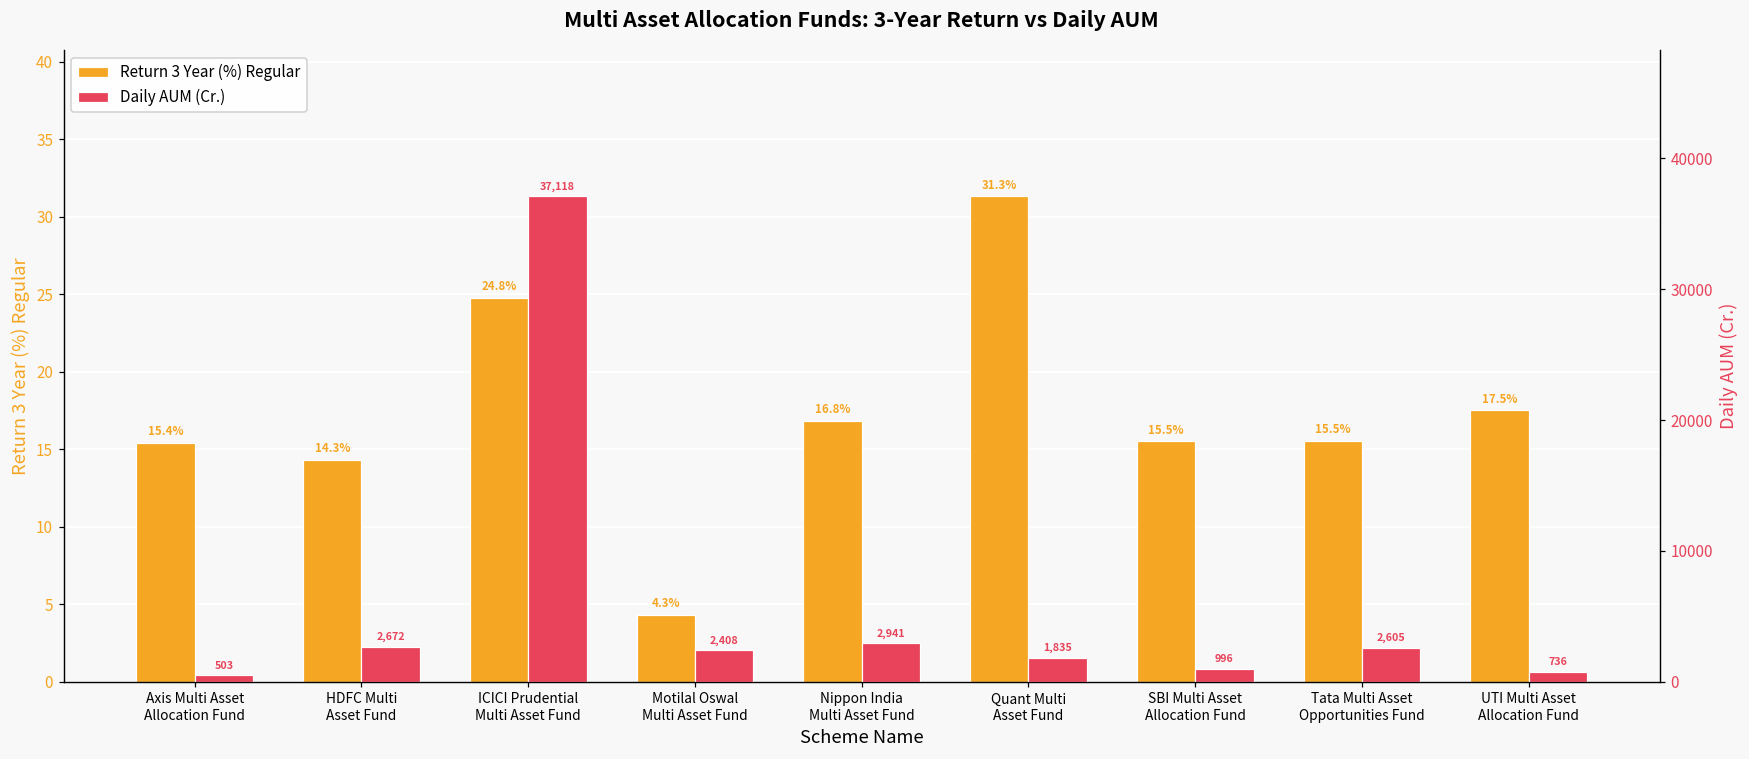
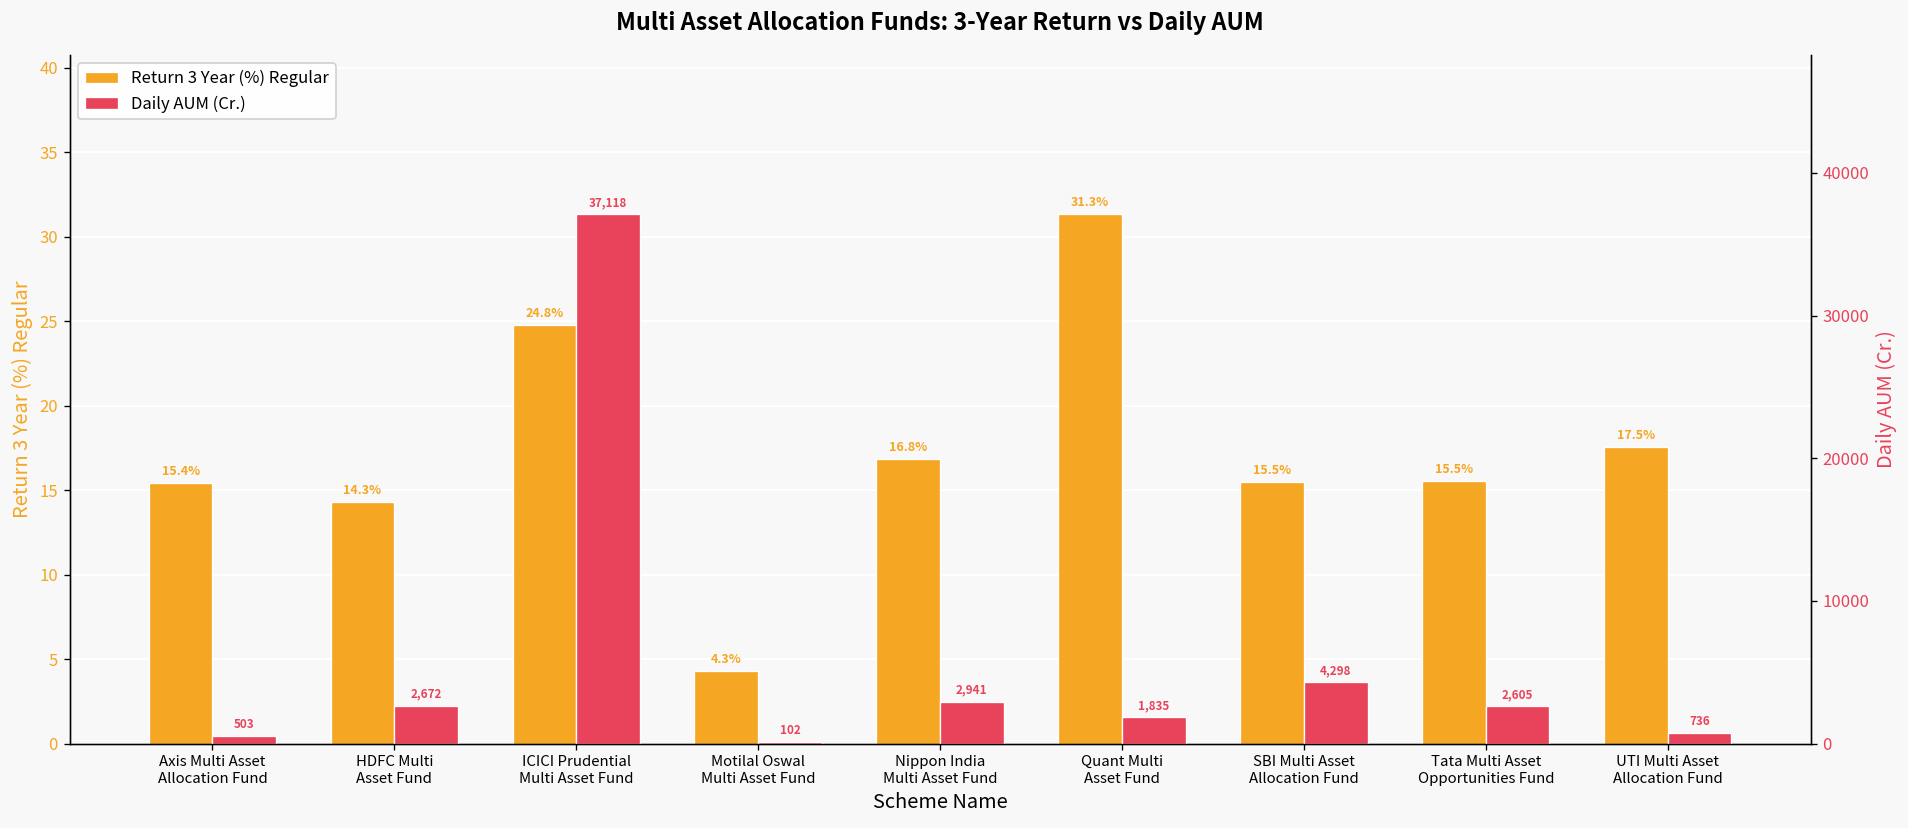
Daily AUM (Cr.), Motilal Oswal Multi Asset Fund: 2,408 -> 102
Daily AUM (Cr.), SBI Multi Asset Allocation Fund: 996 -> 4,298
